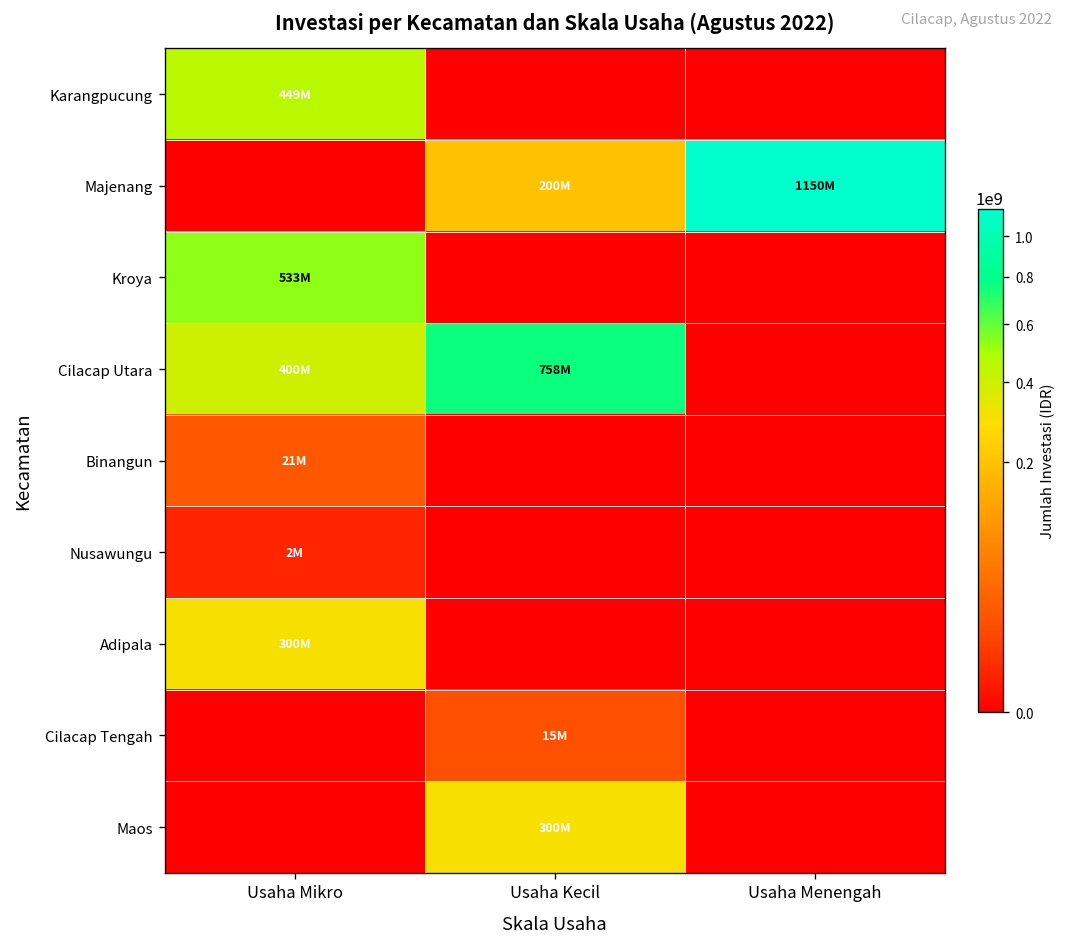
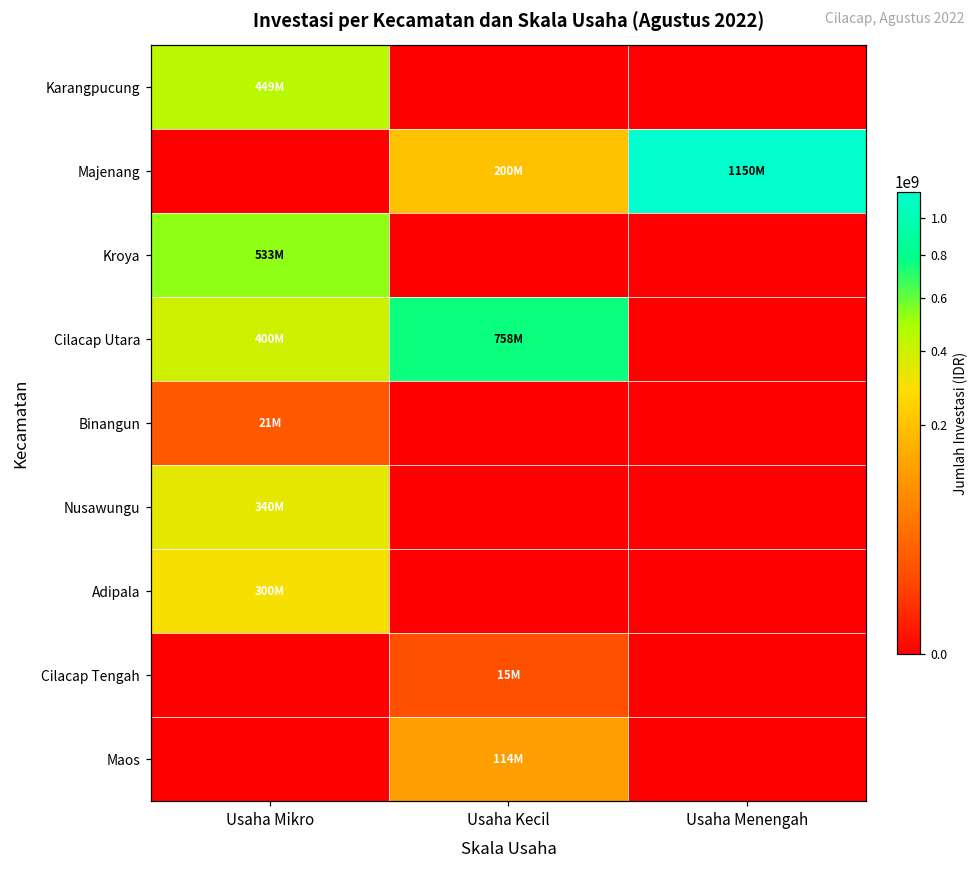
Nusawungu, Usaha Mikro: 2M -> 340M
Maos, Usaha Kecil: 300M -> 114M
